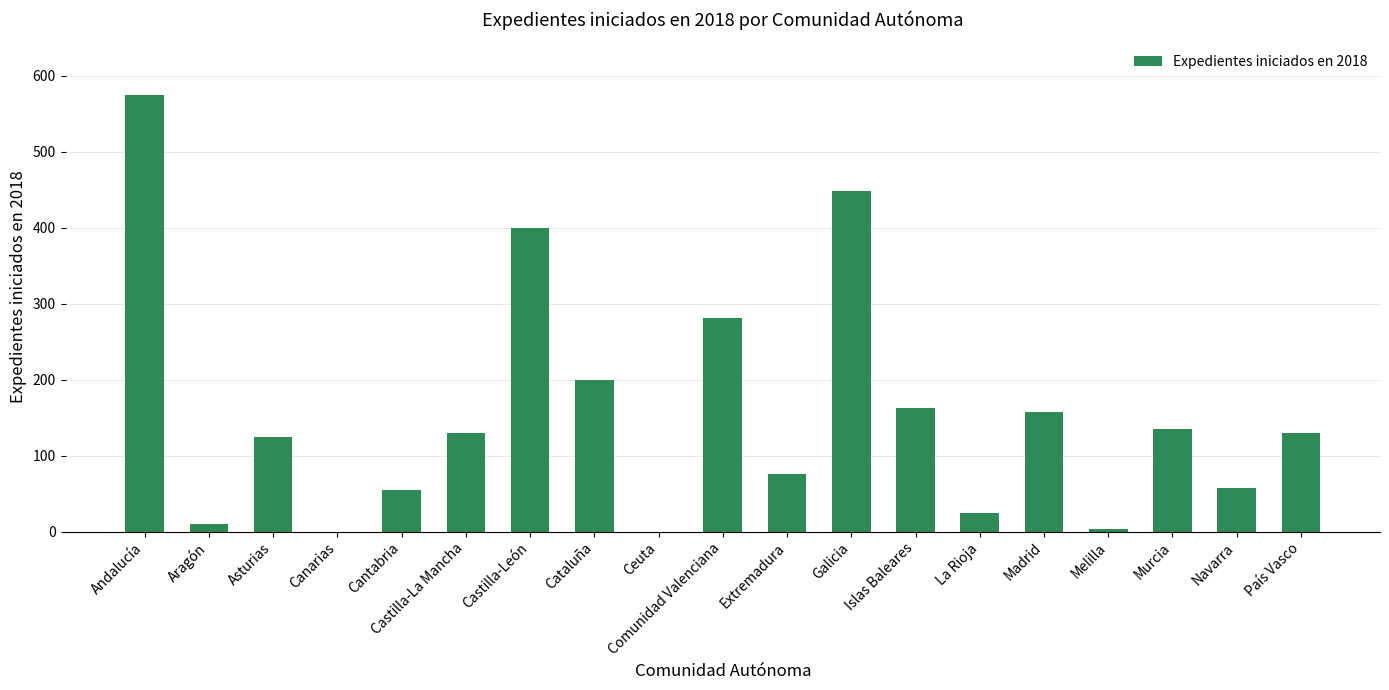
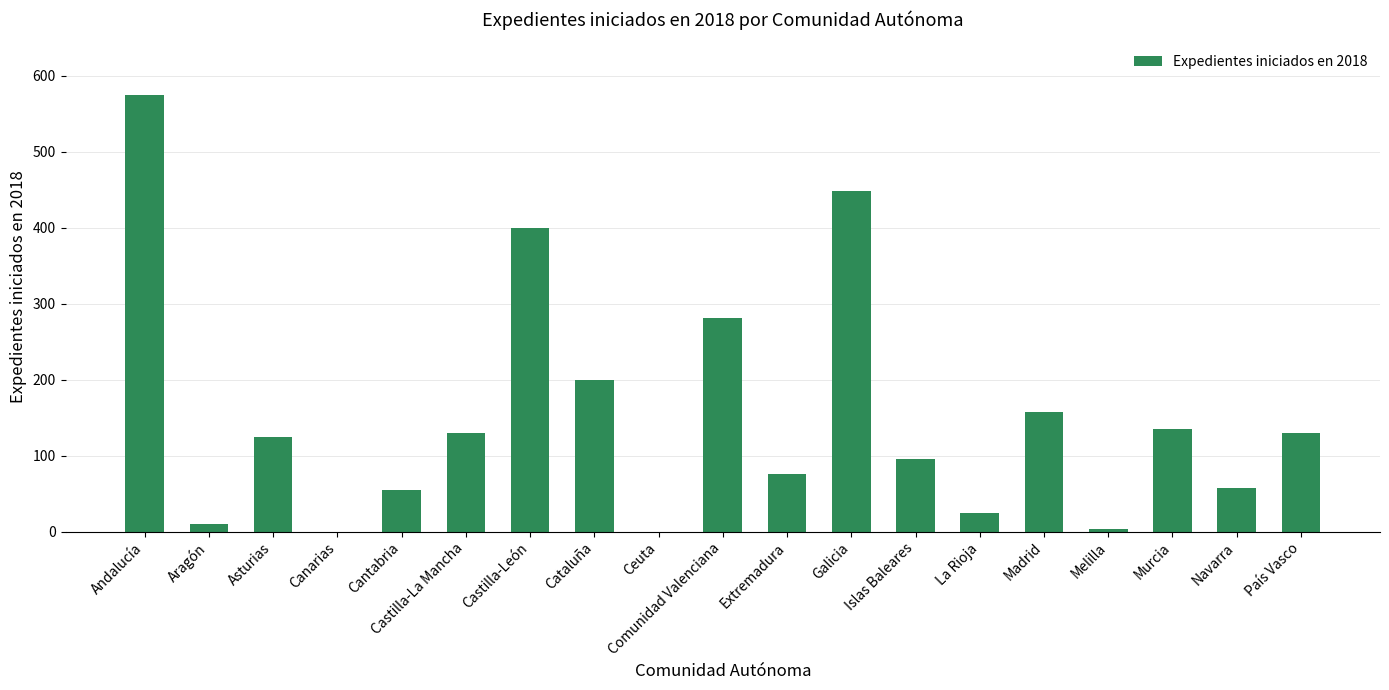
Islas Baleares: 160 -> 100
